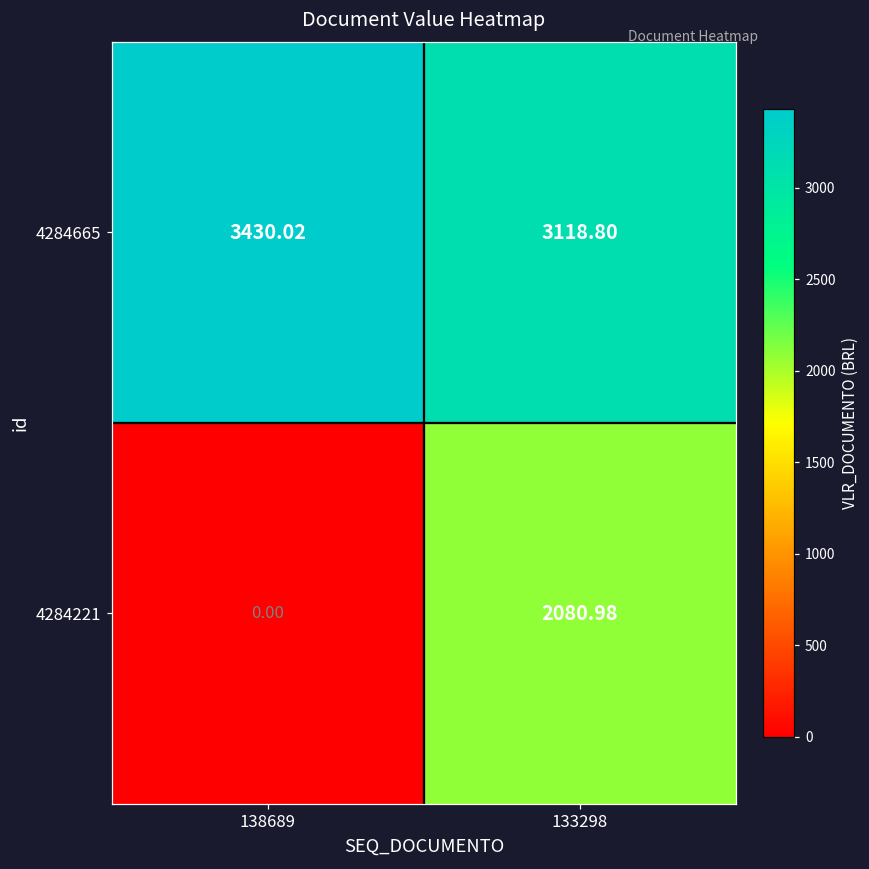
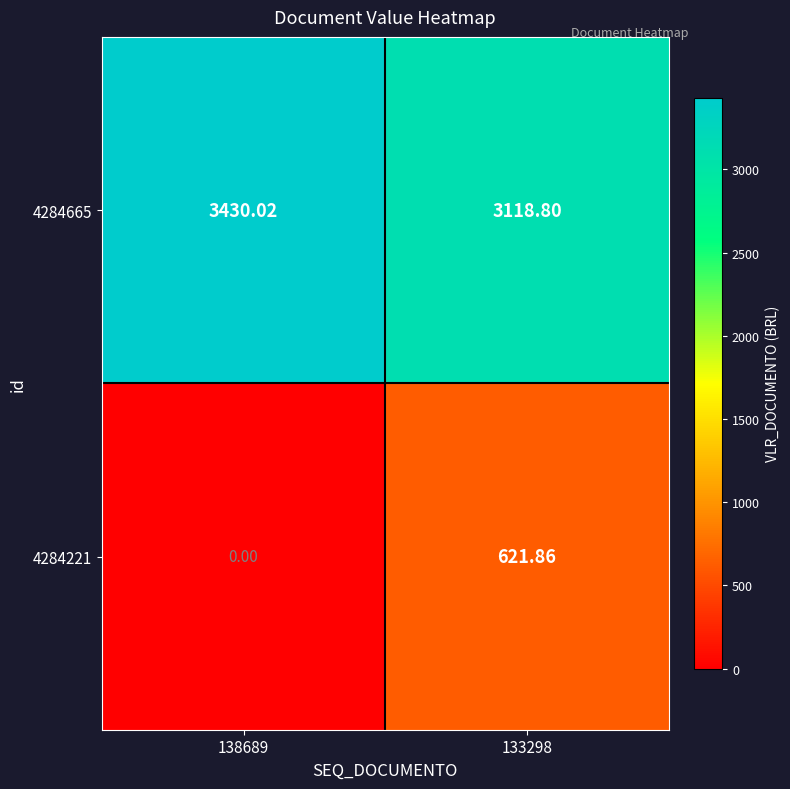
4284221, 133298: 2080.98 -> 621.86
